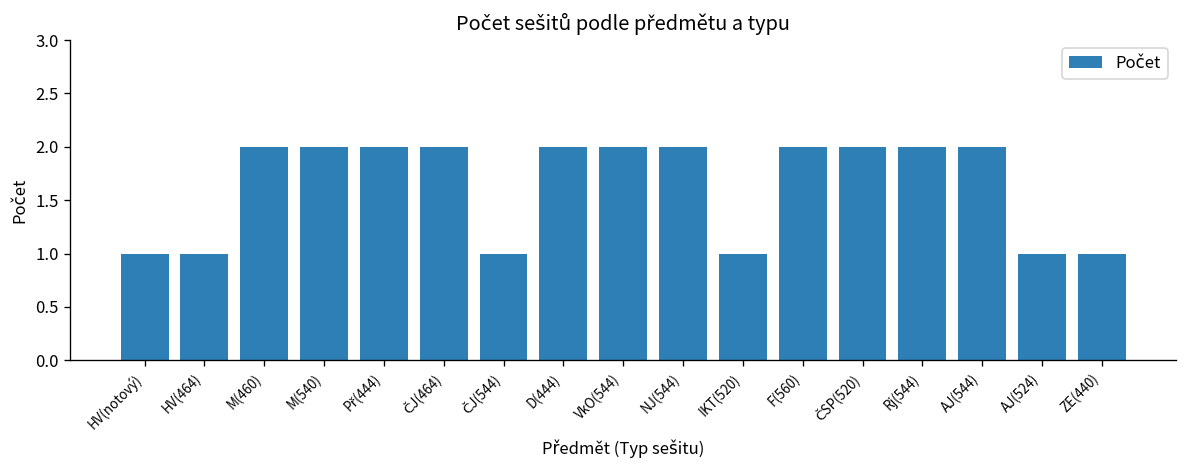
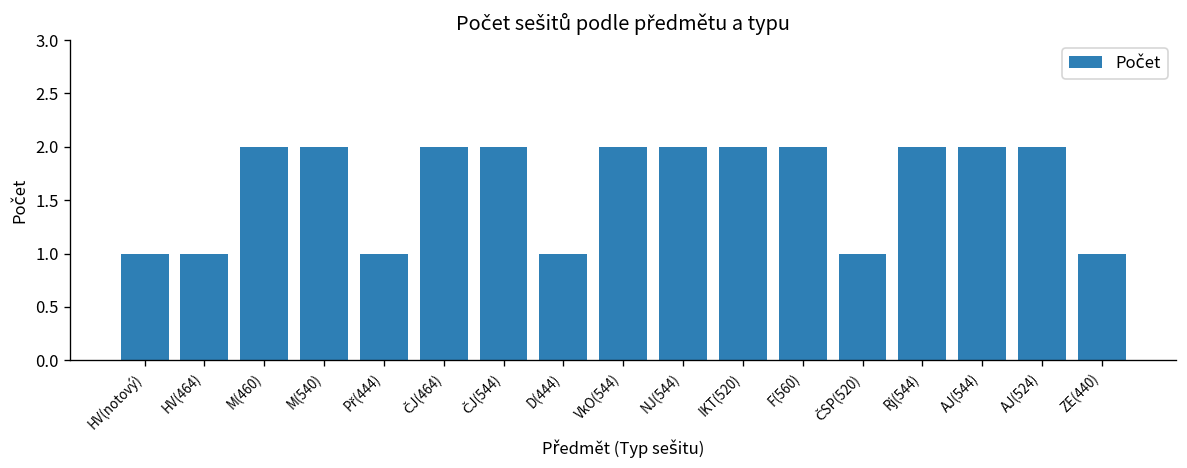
Př(444): 2 -> 1
ČJ(544): 1 -> 2
D(444): 2 -> 1
IKT(520): 1 -> 2
ČSP(520): 2 -> 1
AJ(524): 1 -> 2
